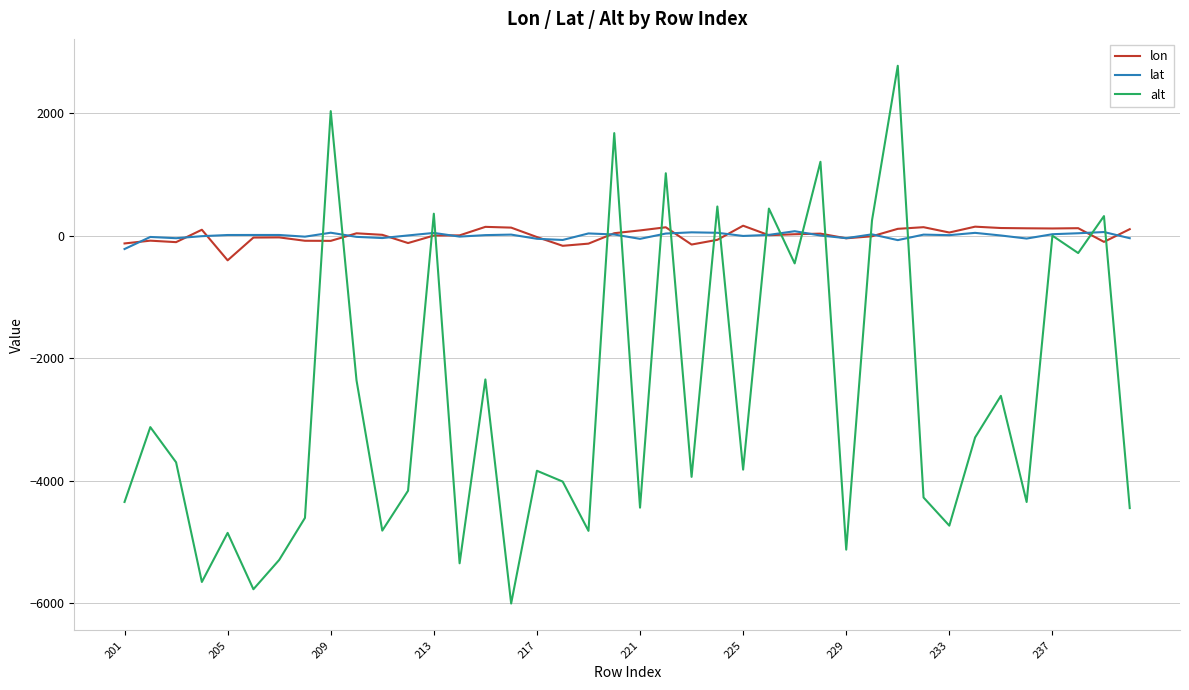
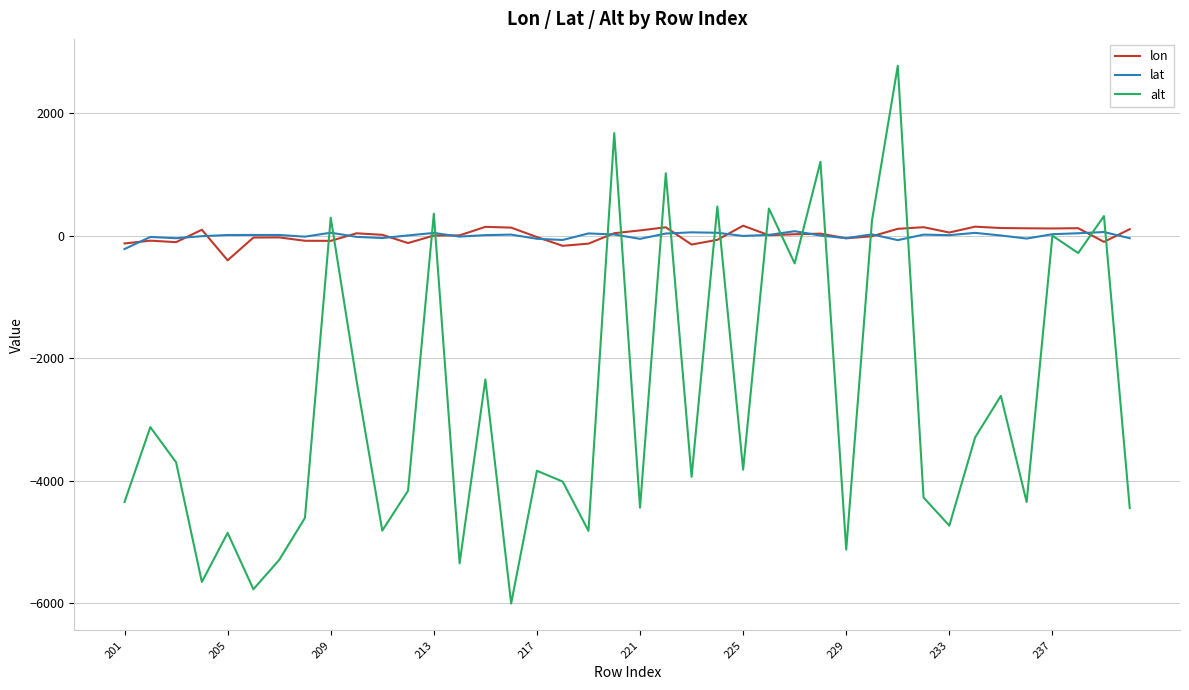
alt, 209: 2000 -> 300
